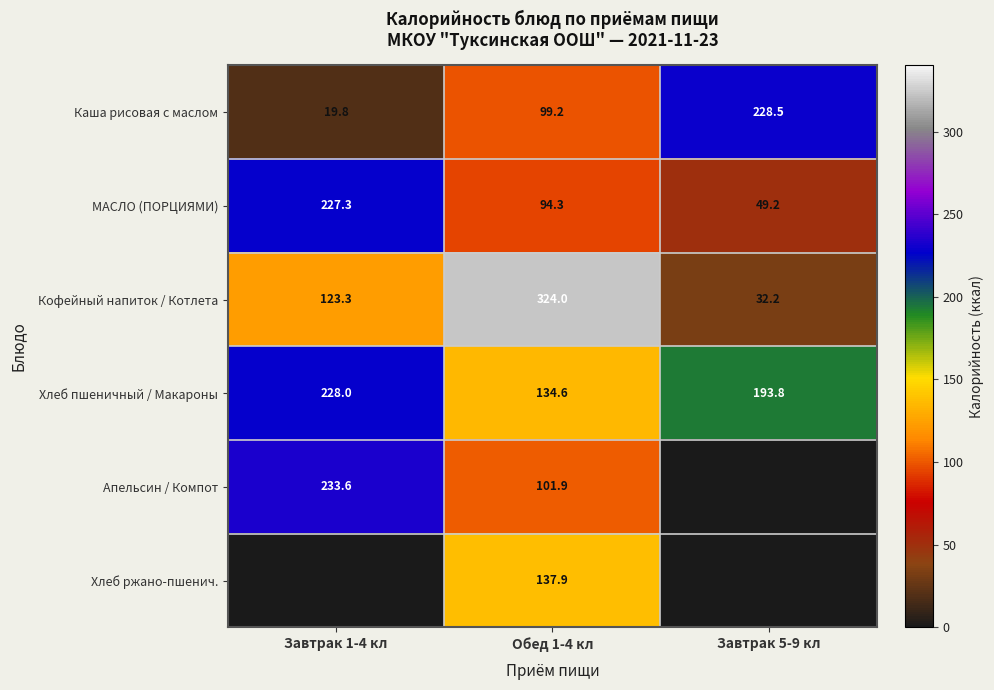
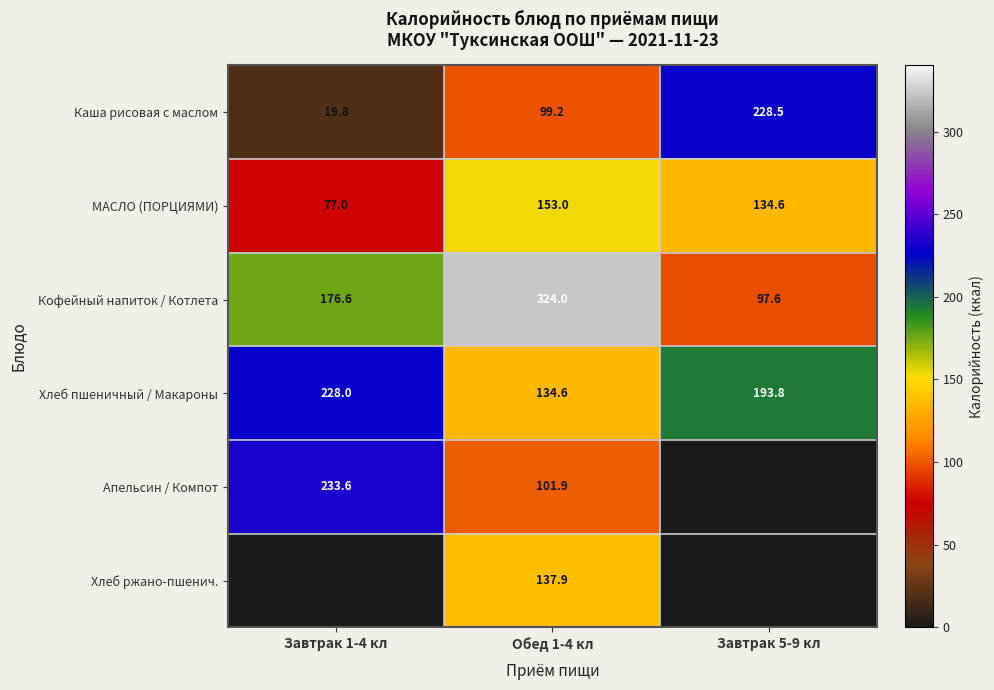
МАСЛО (ПОРЦИЯМИ), Завтрак 1-4 кл: 227.3 -> 77.0
МАСЛО (ПОРЦИЯМИ), Обед 1-4 кл: 94.3 -> 153.0
МАСЛО (ПОРЦИЯМИ), Завтрак 5-9 кл: 49.2 -> 134.6
Кофейный напиток / Котлета, Завтрак 1-4 кл: 123.3 -> 176.6
Кофейный напиток / Котлета, Завтрак 5-9 кл: 32.2 -> 97.6
